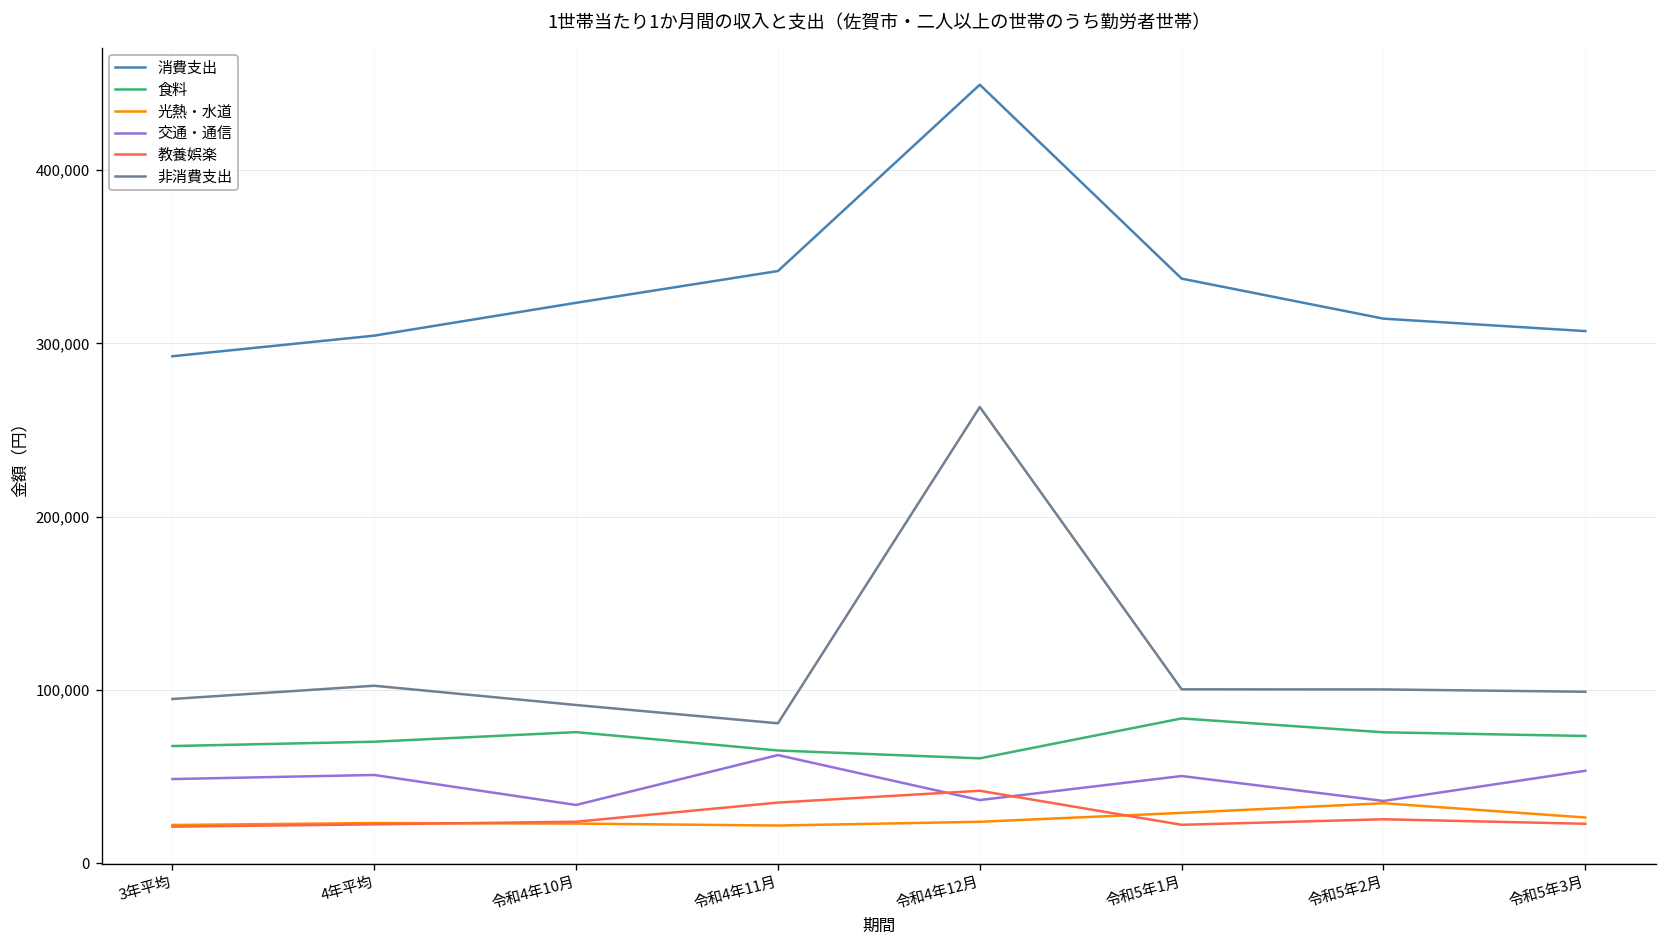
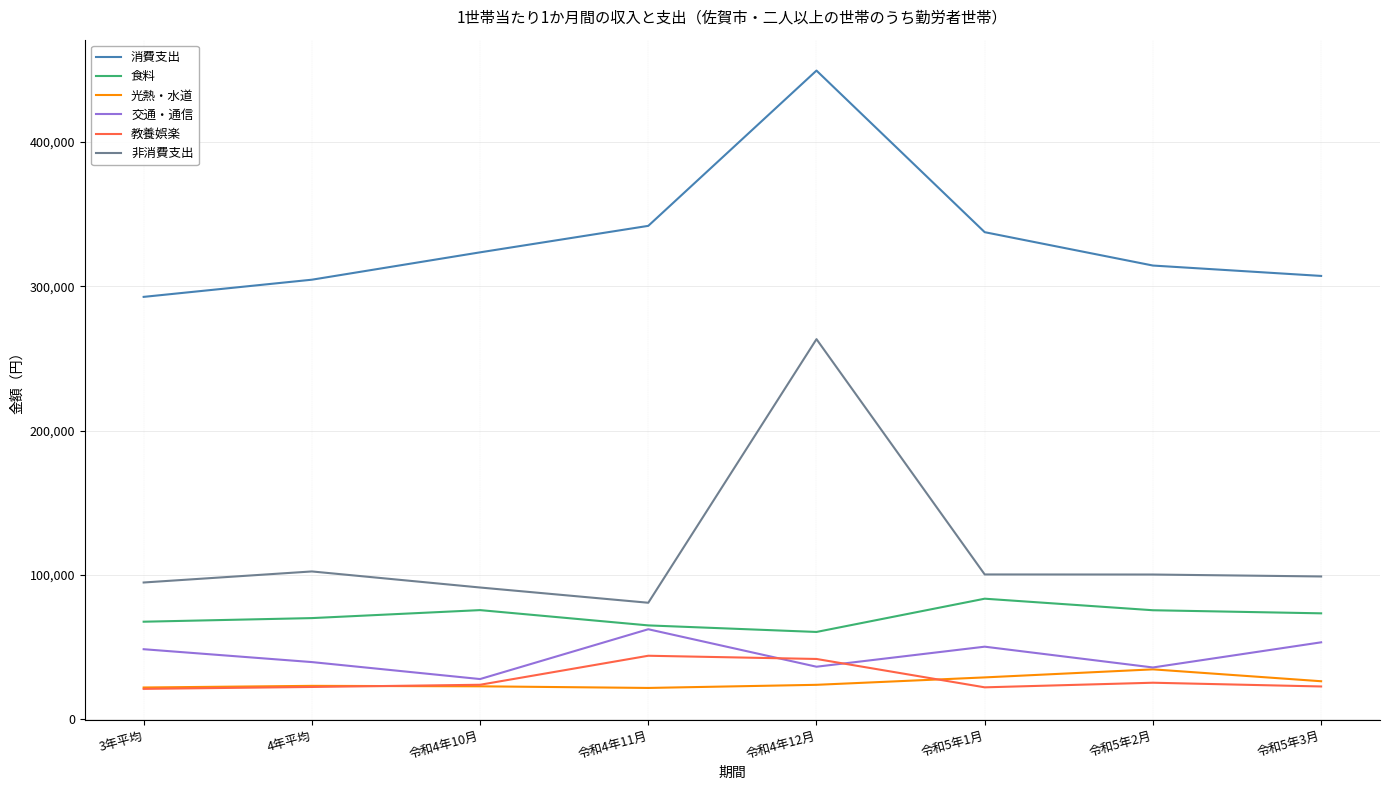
交通・通信, 4年平均: 51,000 -> 40,000
交通・通信, 令和4年10月: 34,000 -> 28,000
教養娯楽, 令和4年11月: 35,000 -> 44,000
